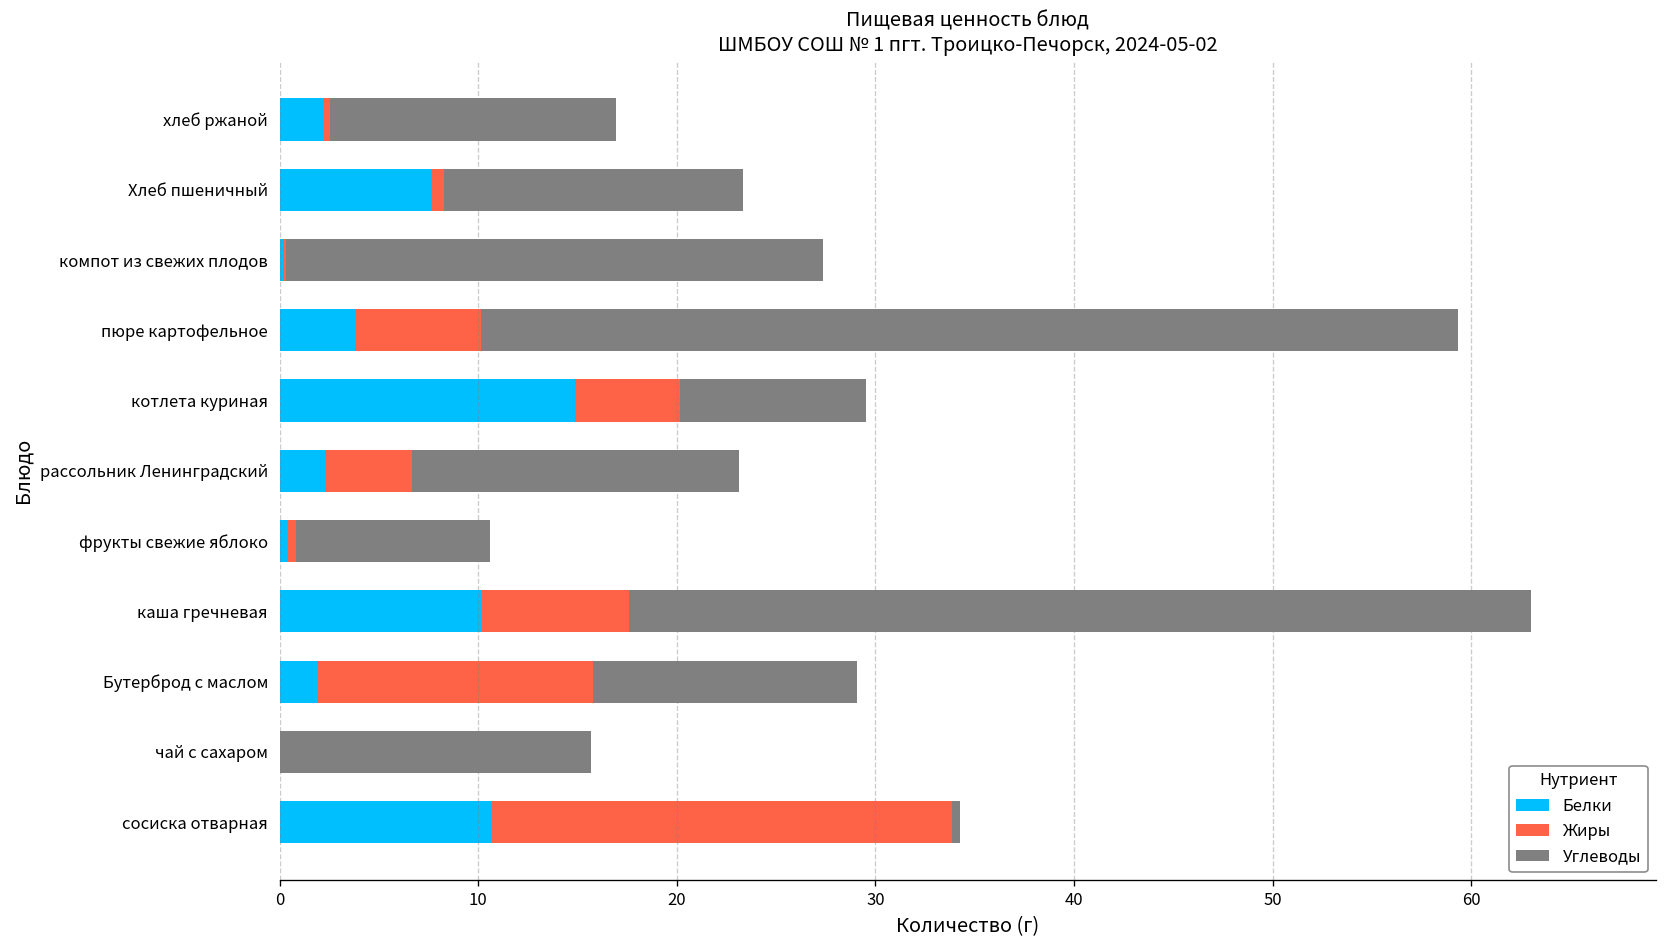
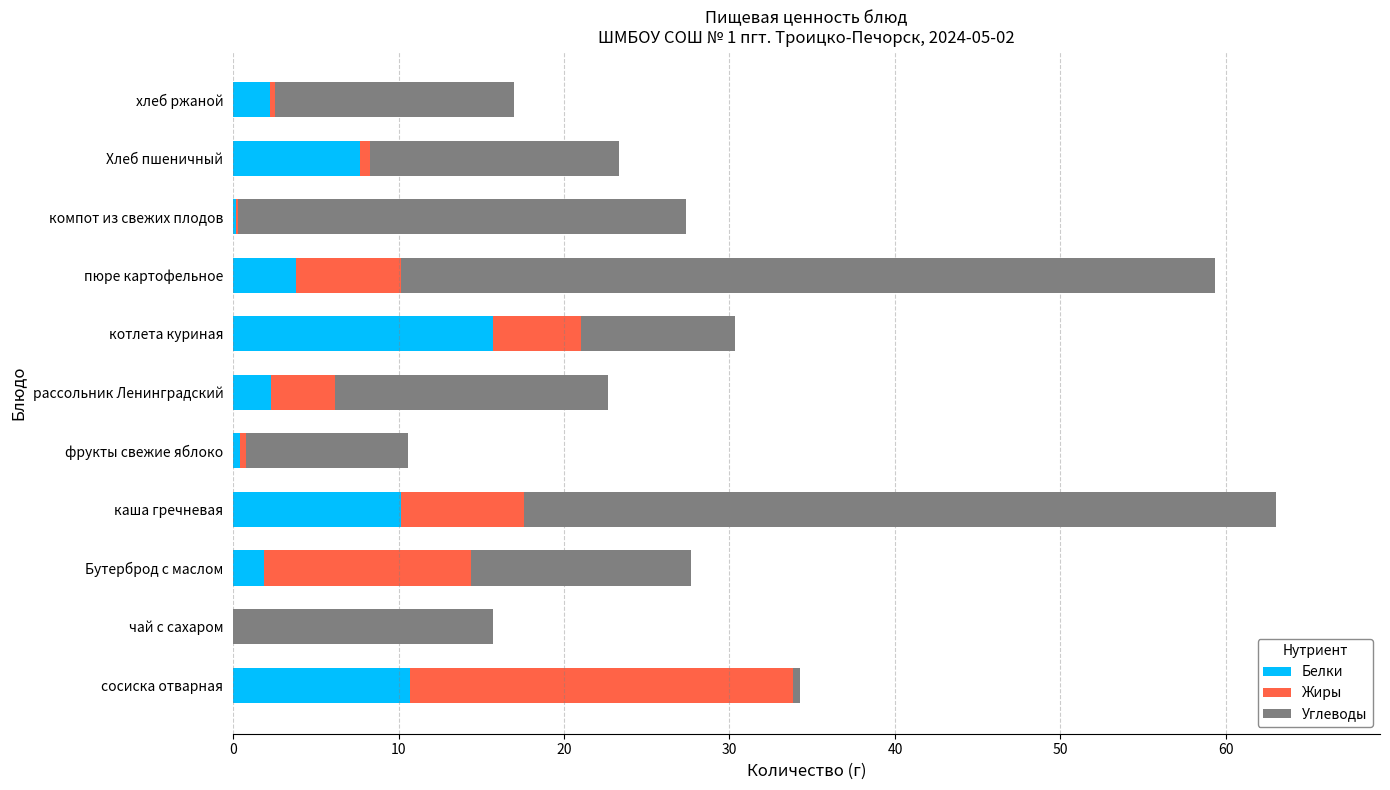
Белки, котлета куриная: 14.9 -> 15.7
Жиры, рассольник Ленинградский: 4.4 -> 3.9
Жиры, Бутерброд с маслом: 13.9 -> 12.5
